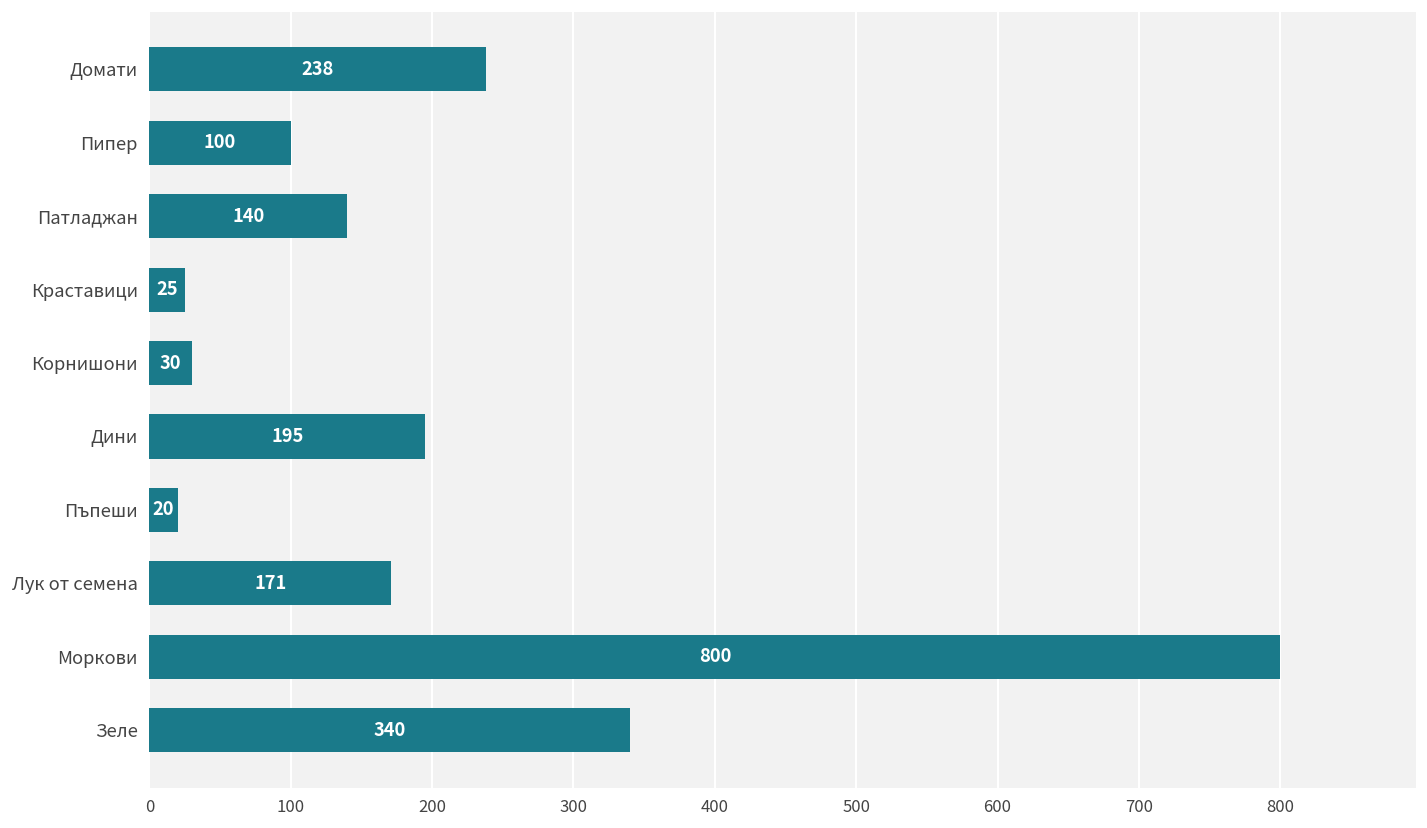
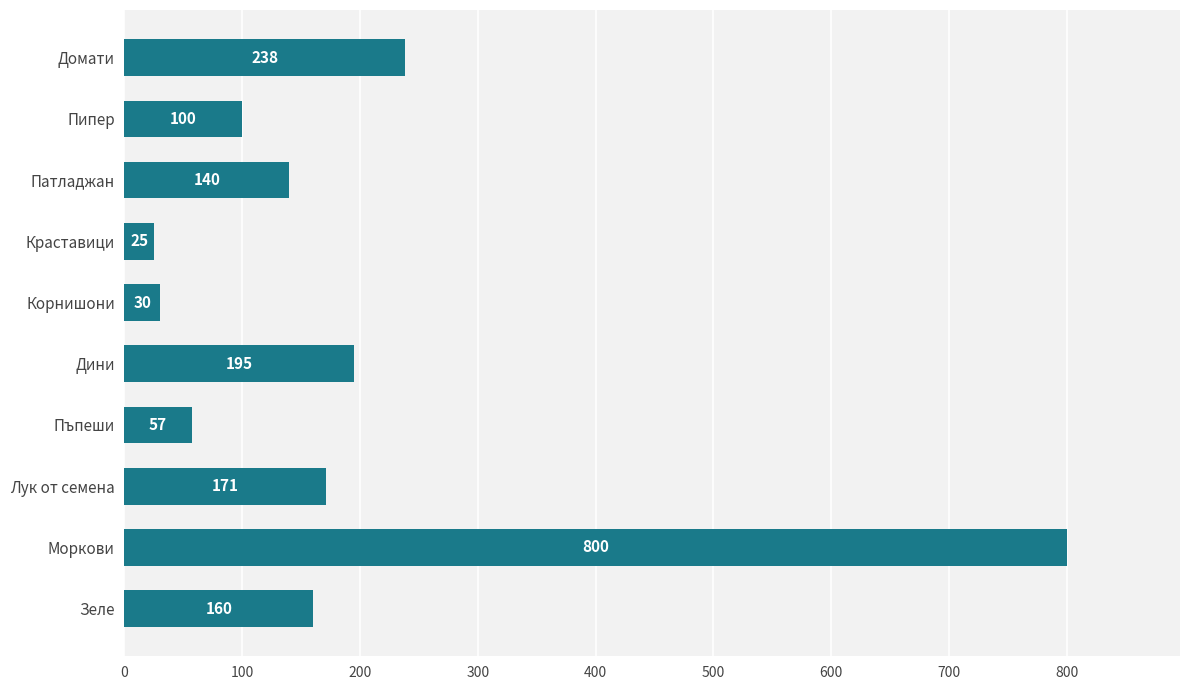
Пъпеши: 20 -> 57
Зеле: 340 -> 160
